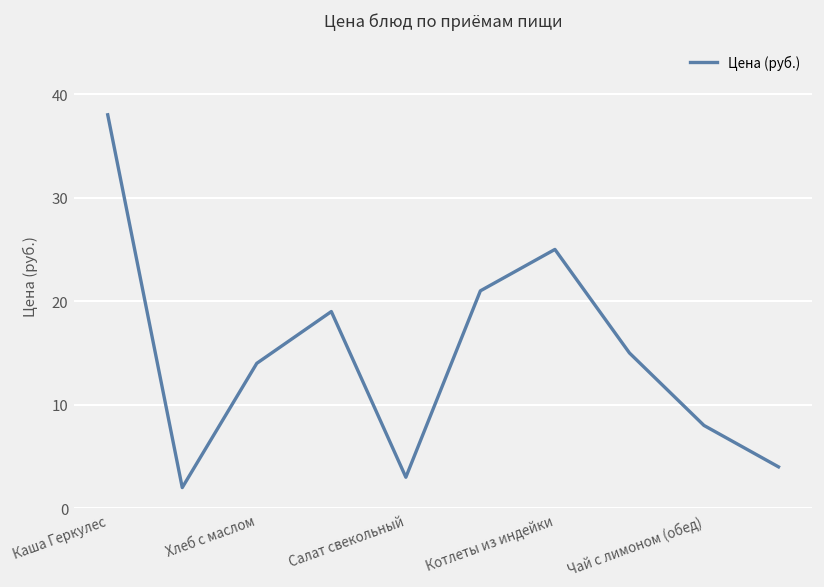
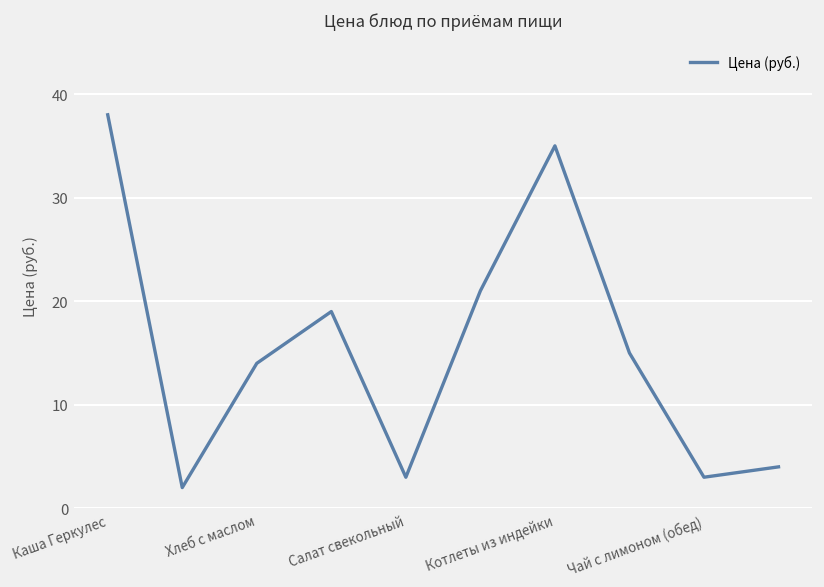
Котлеты из индейки: 25 -> 35
Чай с лимоном (обед): 8 -> 3
